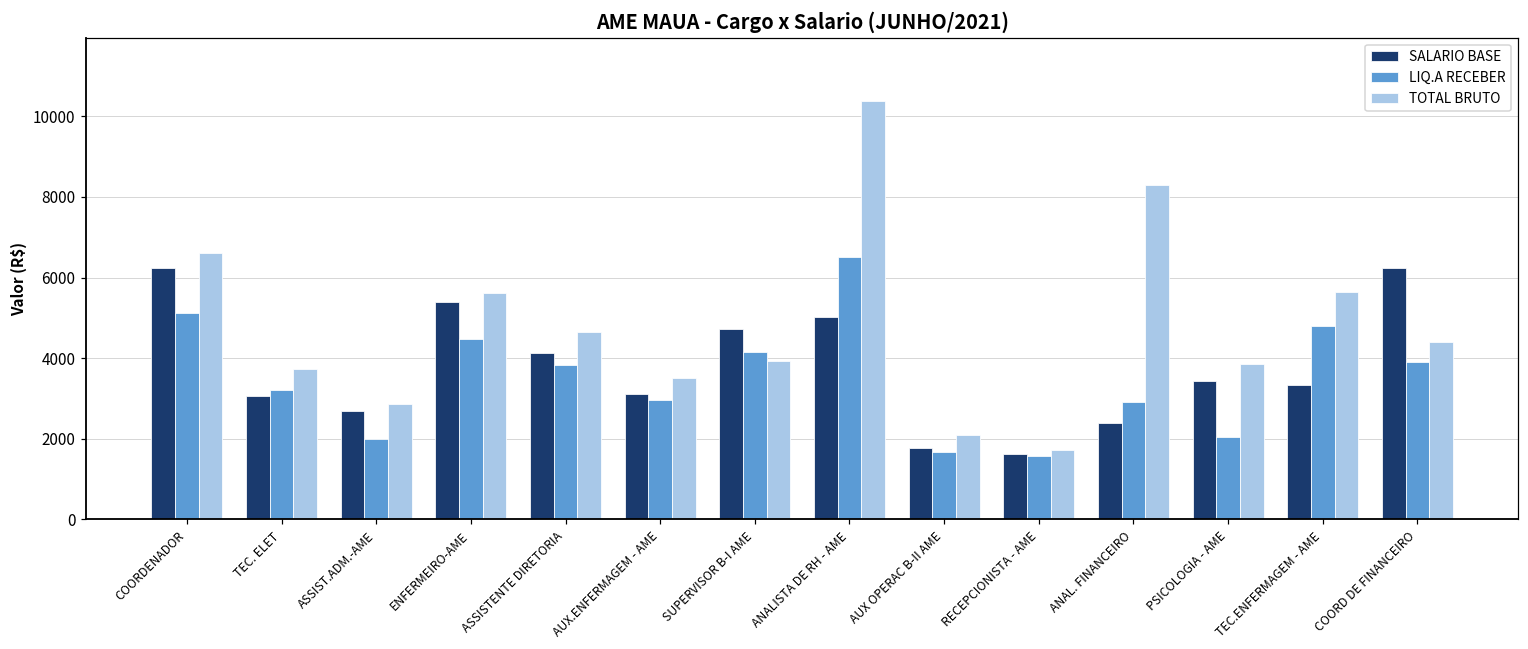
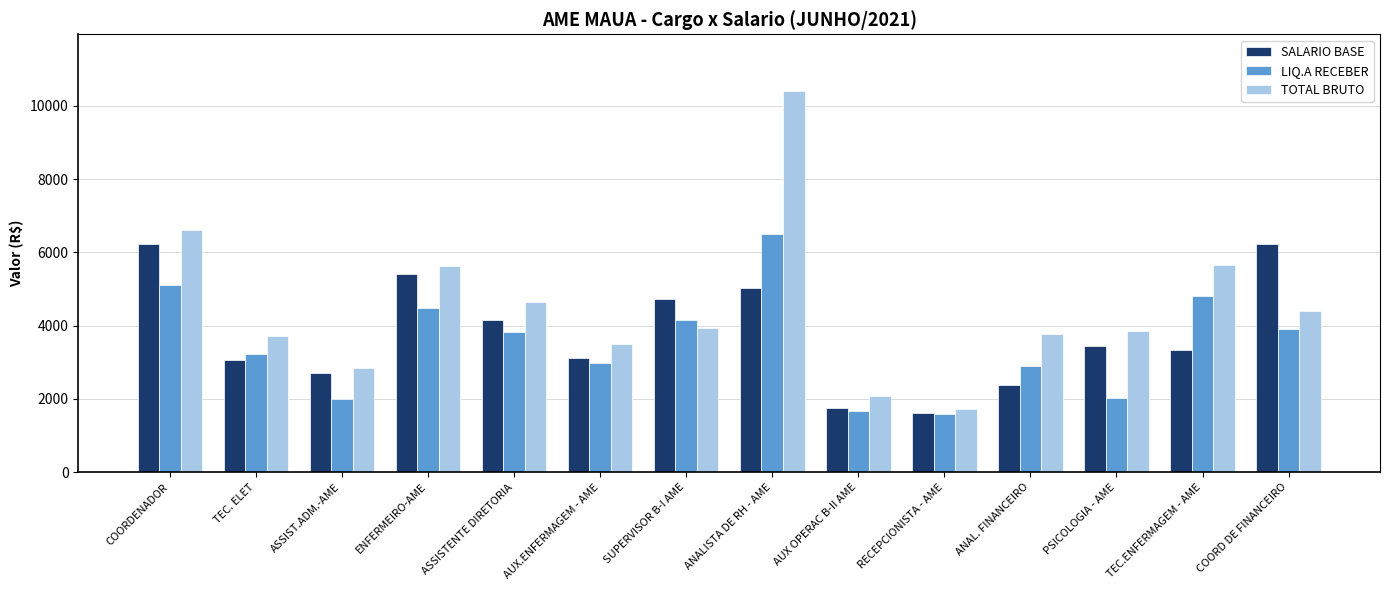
TOTAL BRUTO, ANAL. FINANCEIRO: 8300 -> 3800
